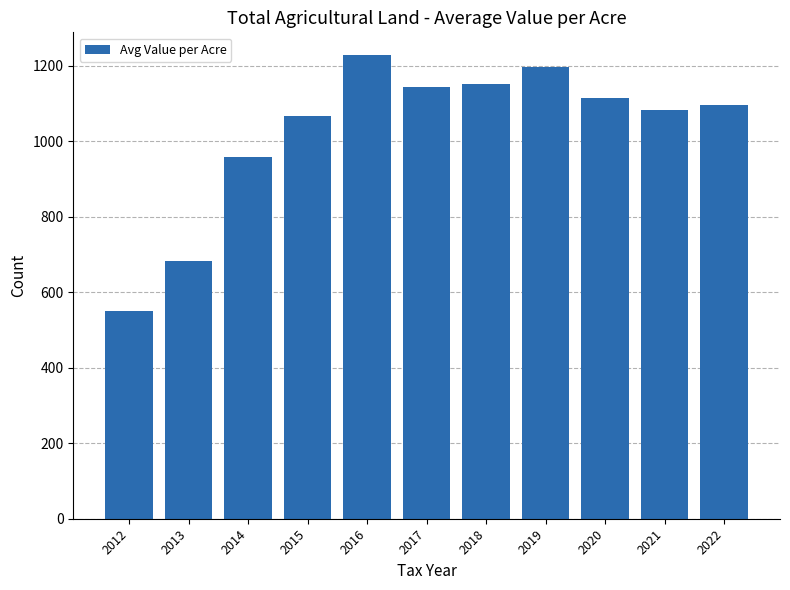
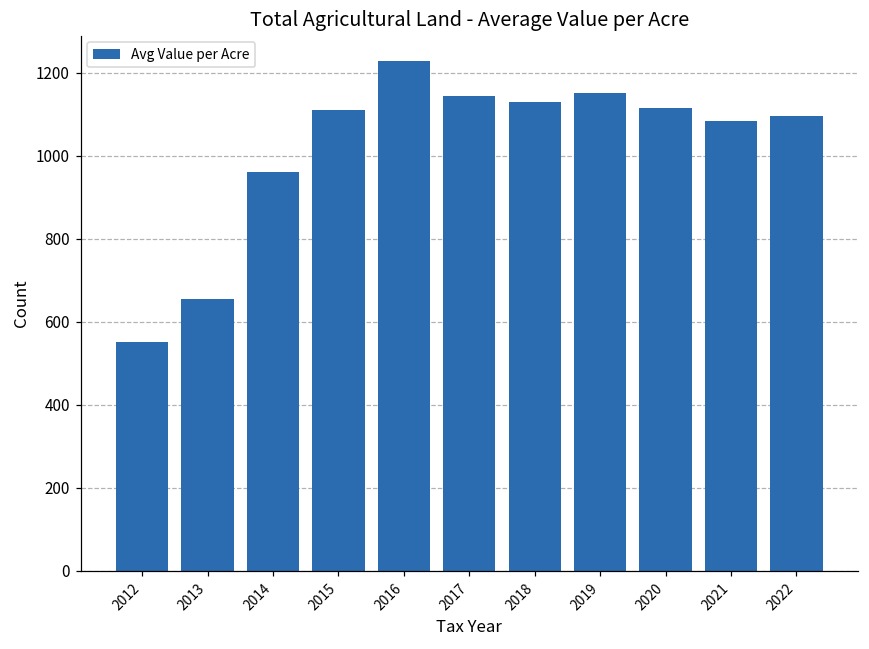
2013: 680 -> 650
2015: 1070 -> 1110
2018: 1150 -> 1130
2019: 1200 -> 1150
